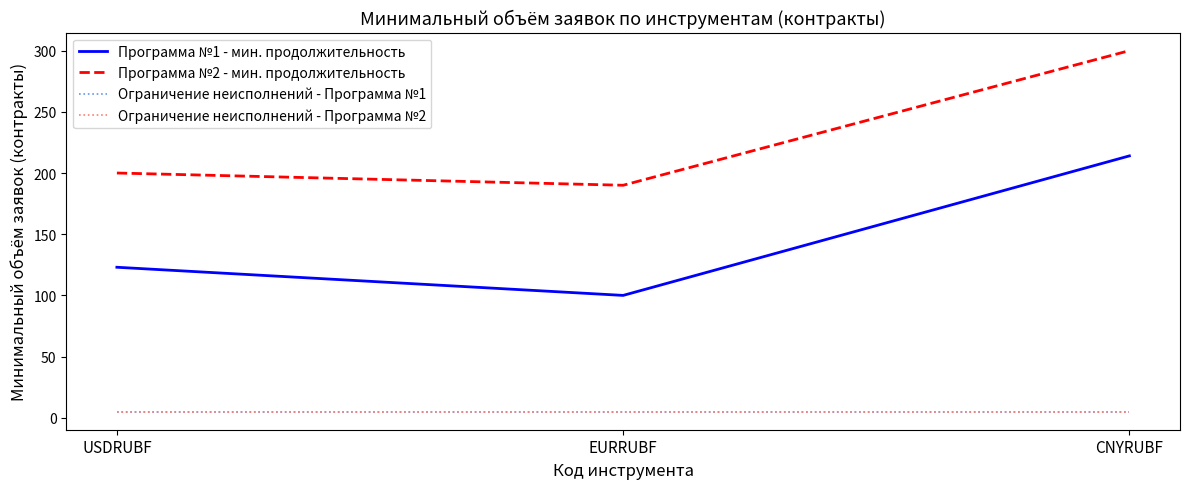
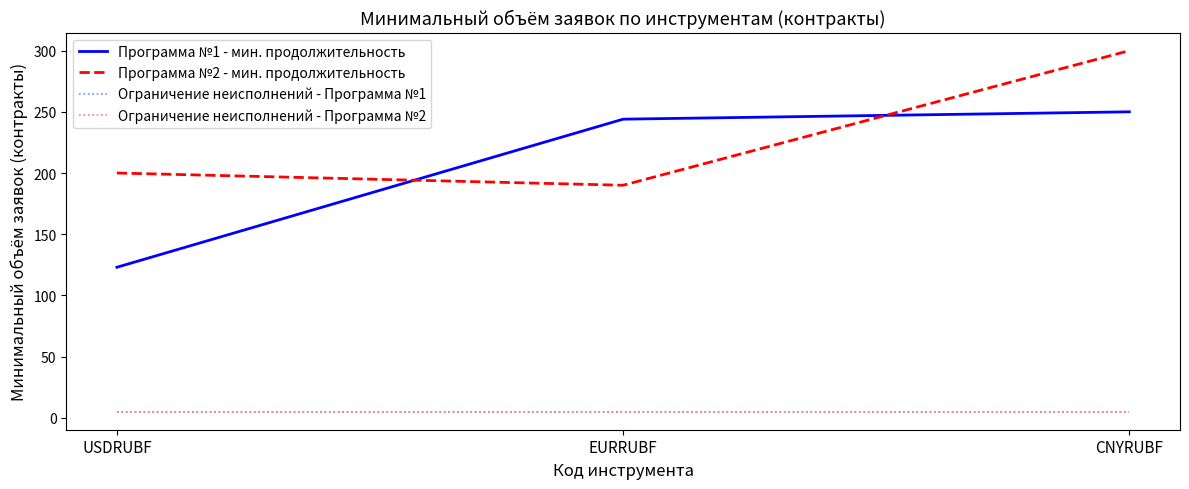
Программа №1 - мин. продолжительность, EURRUBF: 100 -> 244
Программа №1 - мин. продолжительность, CNYRUBF: 214 -> 250
